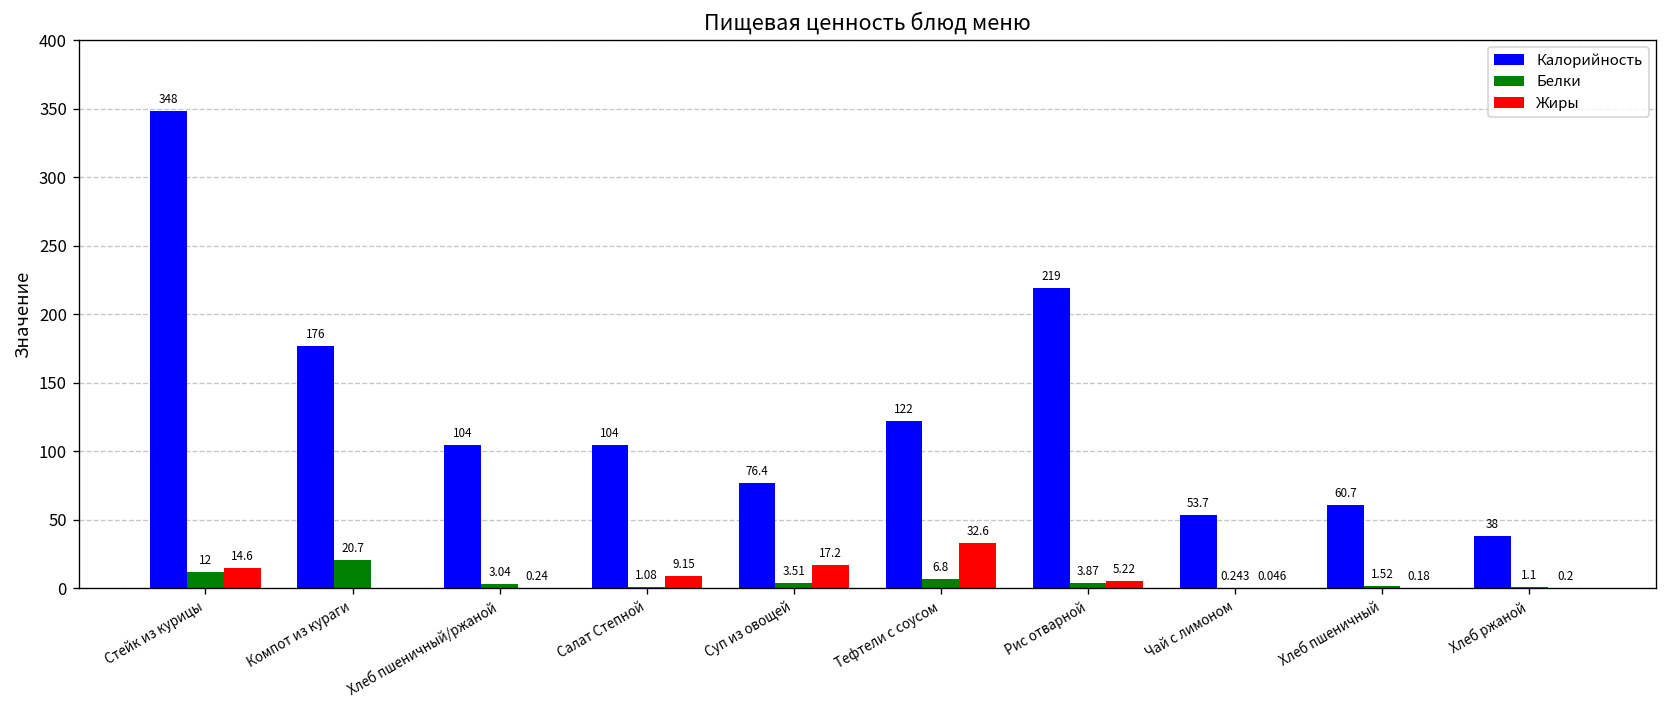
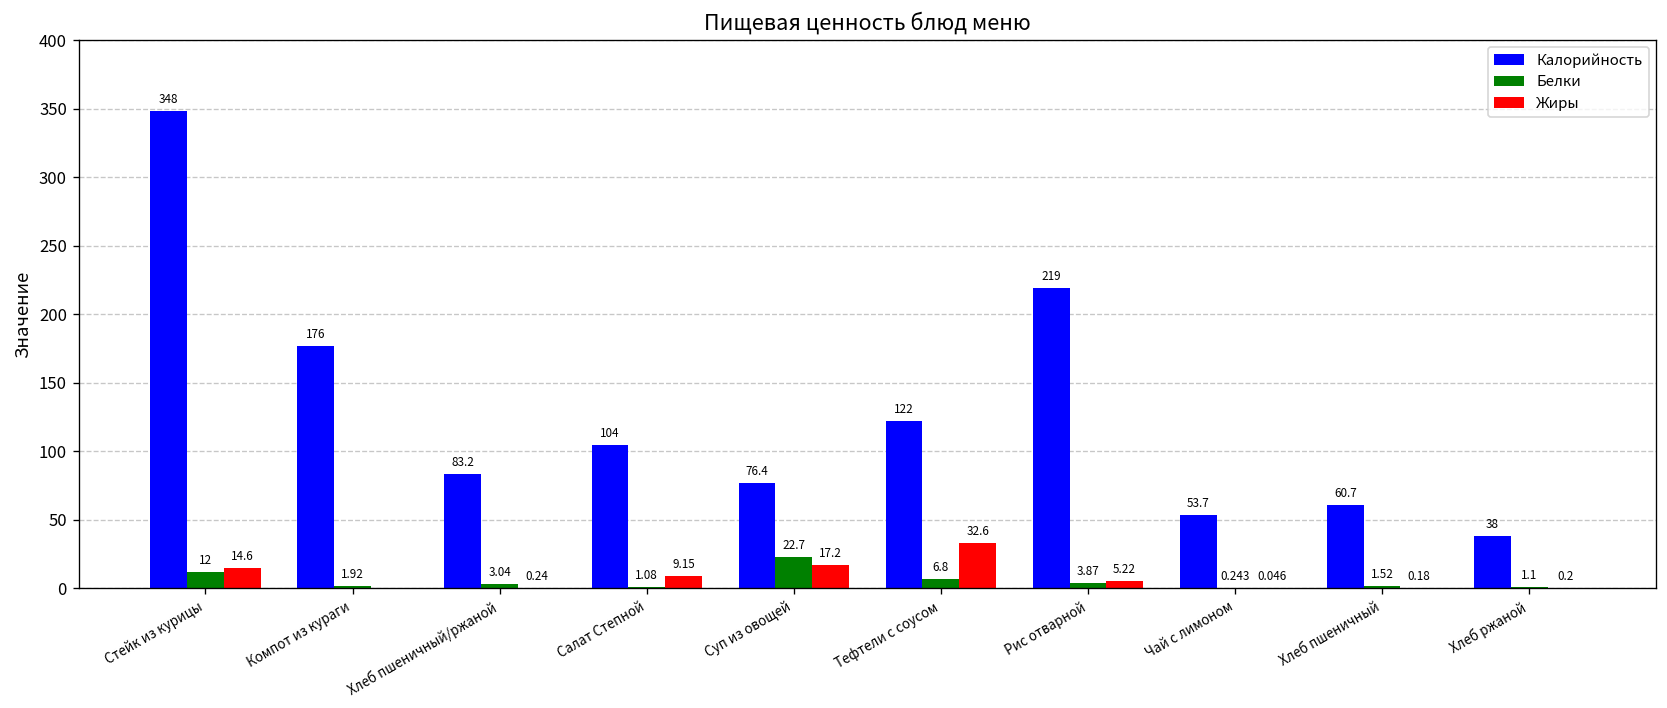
Белки, Компот из кураги: 20.7 -> 1.92
Калорийность, Хлеб пшеничный/ржаной: 104 -> 83.2
Белки, Суп из овощей: 3.51 -> 22.7
